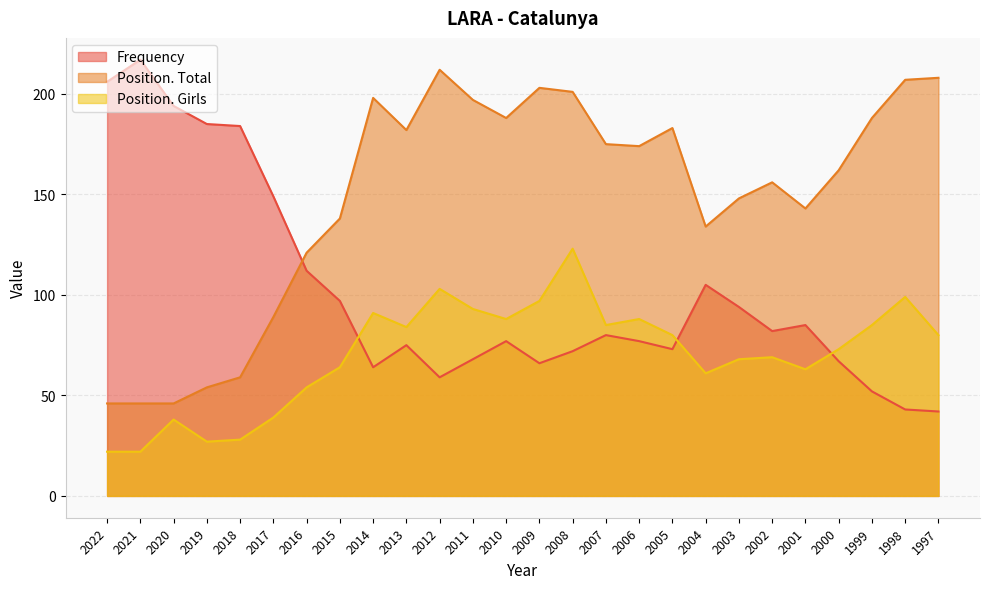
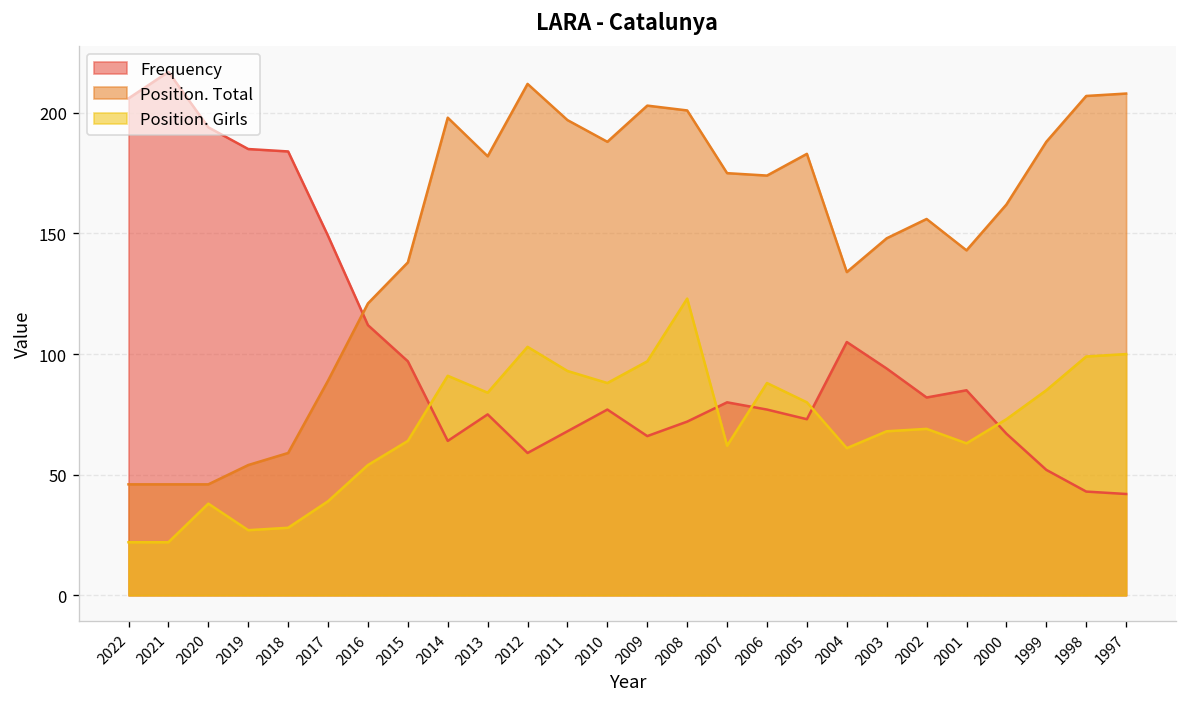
Position. Girls, 2007: 85 -> 62
Position. Girls, 1997: 80 -> 100
